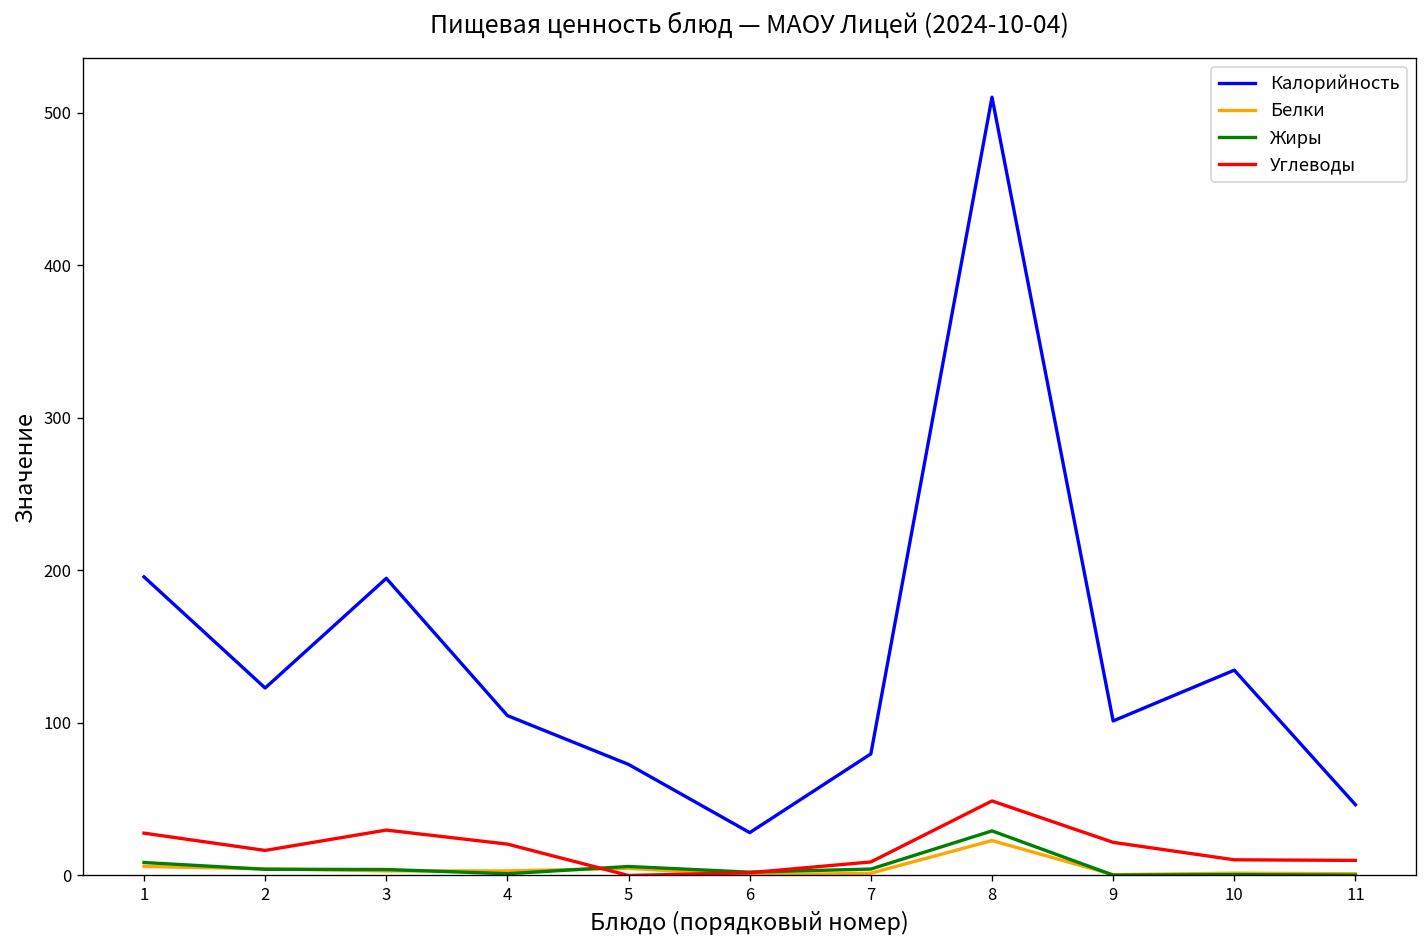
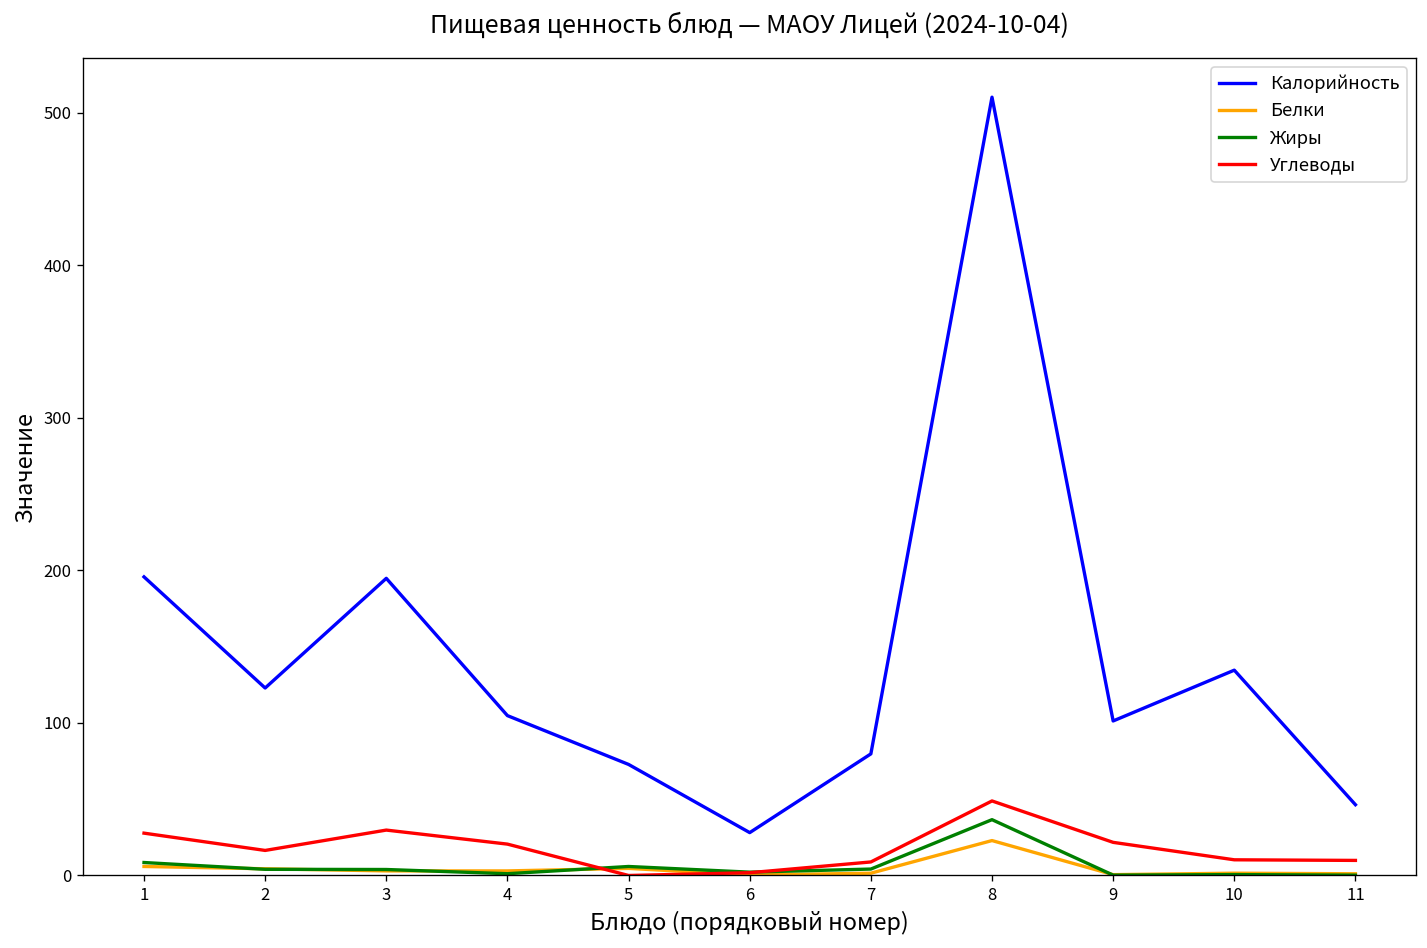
Жиры, 8: 29 -> 37
